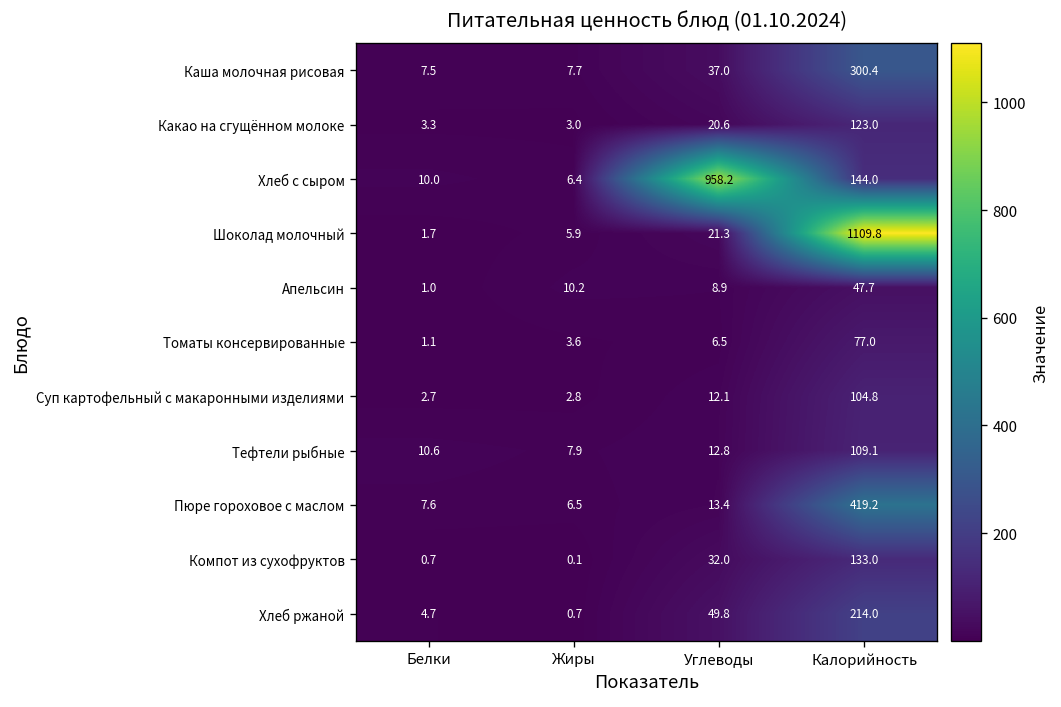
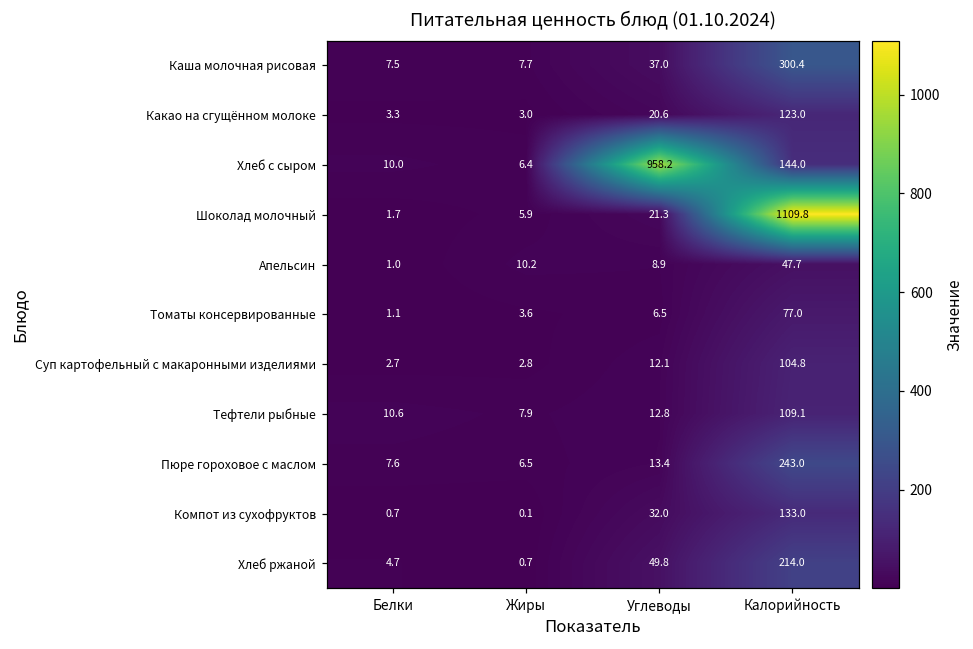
Пюре гороховое с маслом, Калорийность: 419.2 -> 243.0
